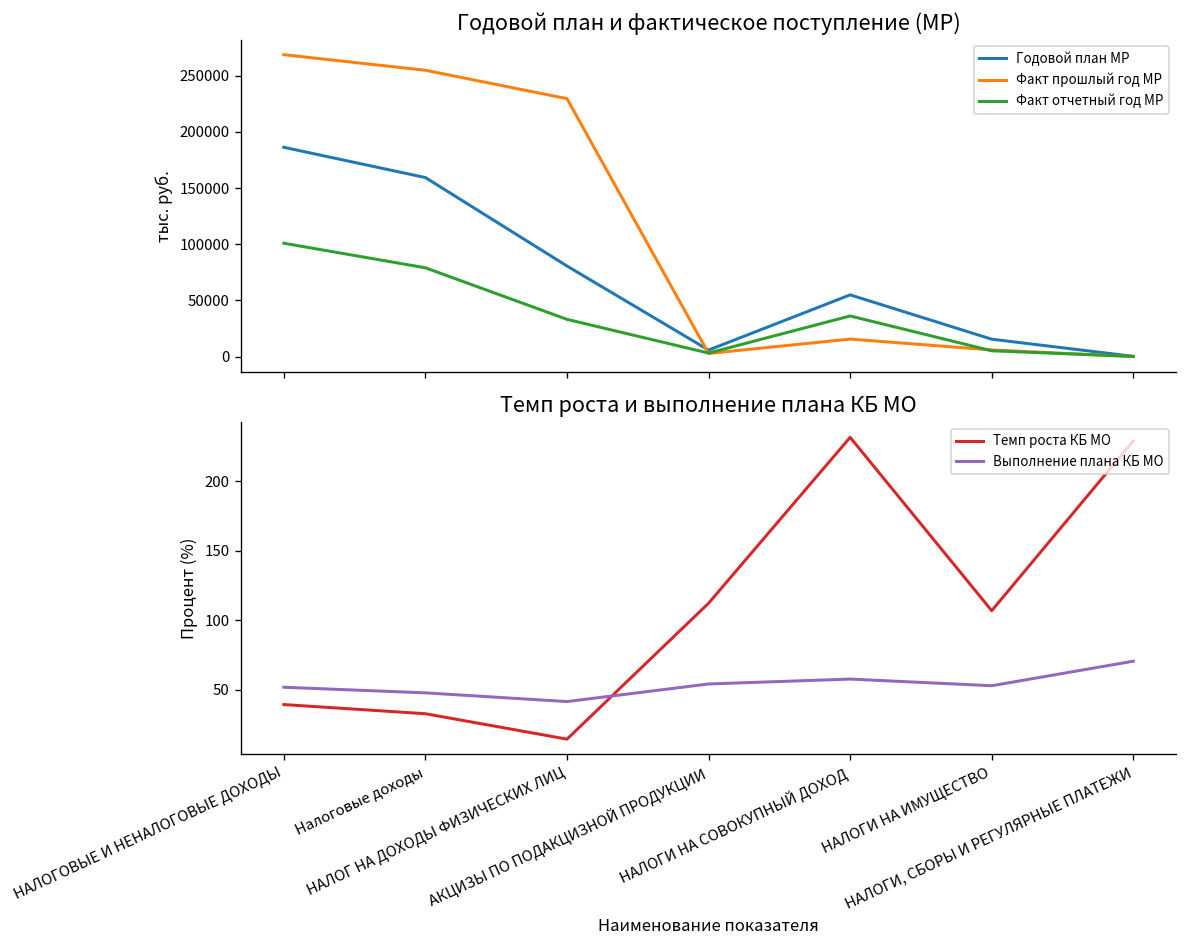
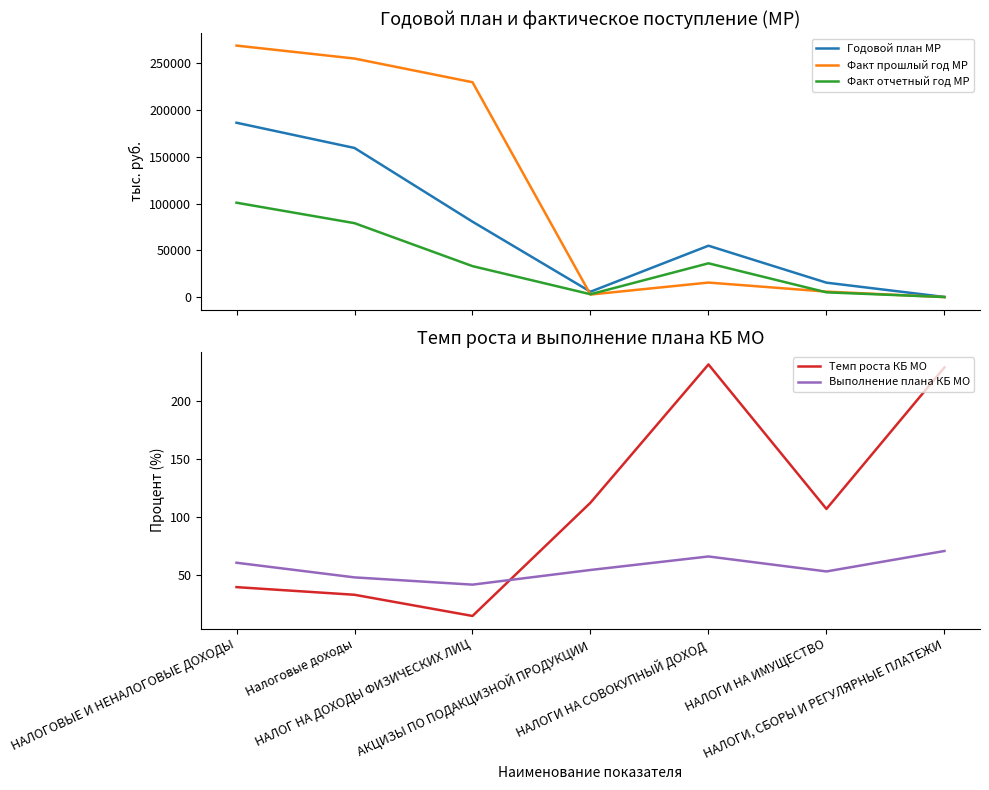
Темп роста и выполнение плана КБ МО, Выполнение плана КБ МО, НАЛОГОВЫЕ И НЕНАЛОГОВЫЕ ДОХОДЫ: 52 -> 60
Темп роста и выполнение плана КБ МО, Выполнение плана КБ МО, НАЛОГИ НА СОВОКУПНЫЙ ДОХОД: 58 -> 66
